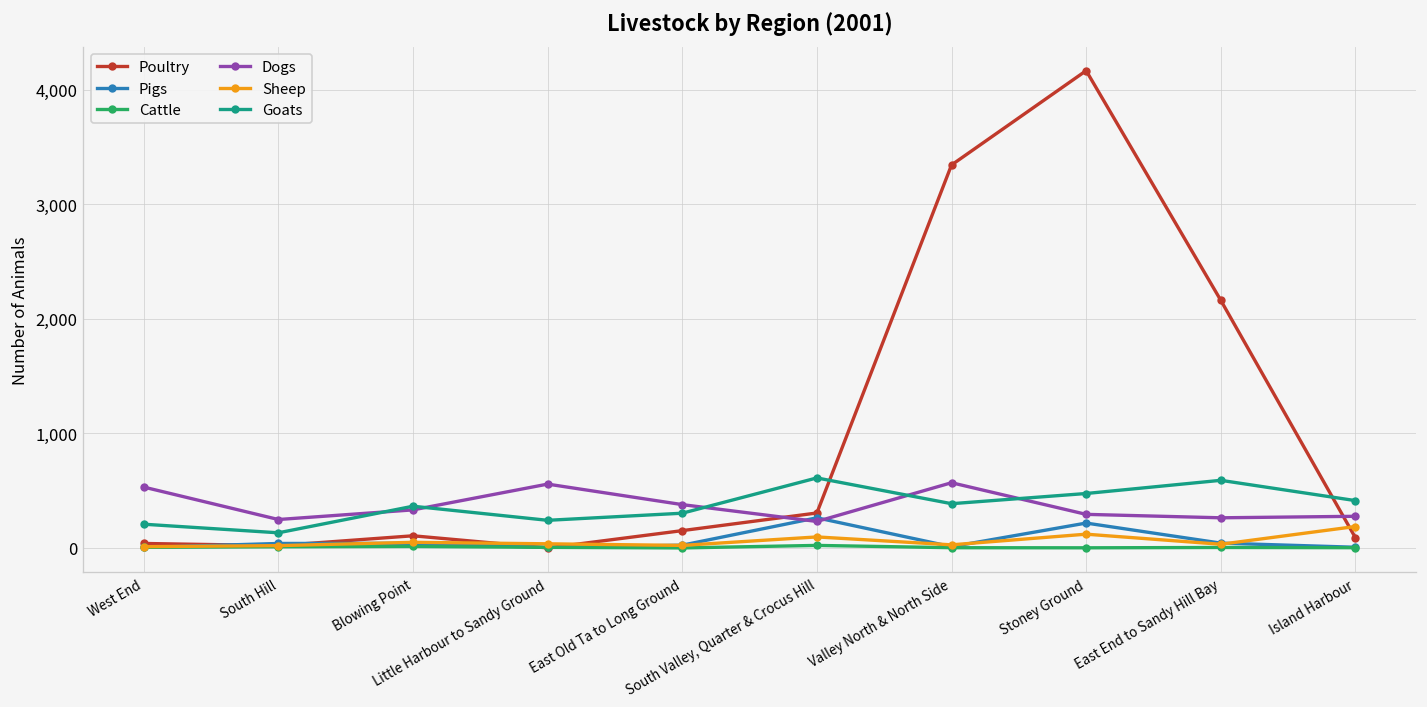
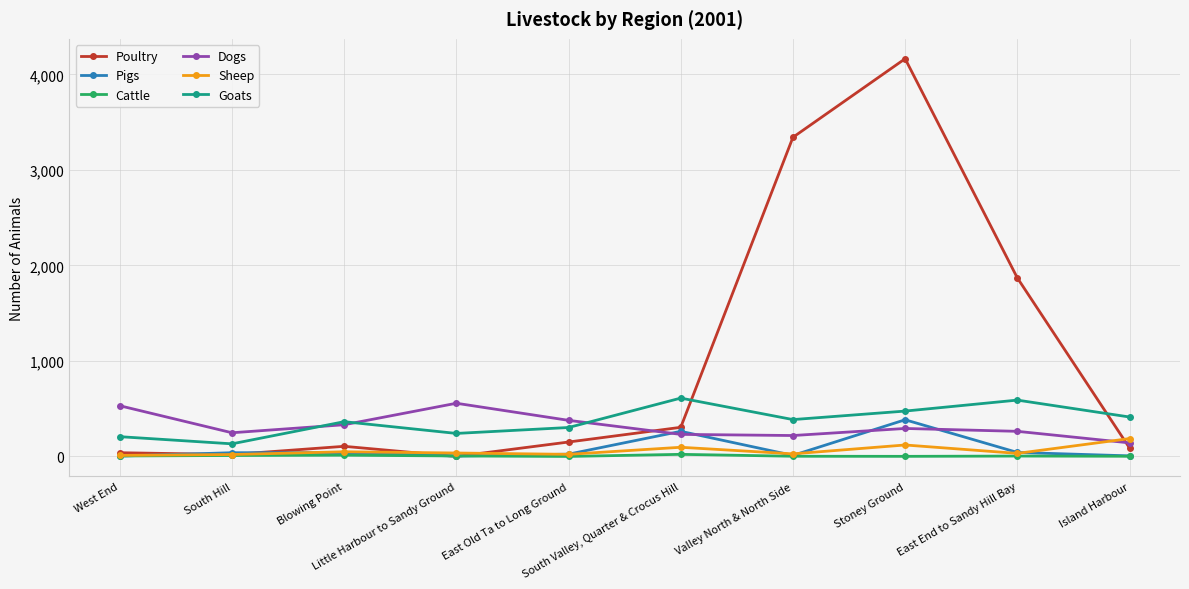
Dogs, Valley North & North Side: 600 -> 200
Pigs, Stoney Ground: 200 -> 400
Poultry, East End to Sandy Hill Bay: 2,200 -> 1,900
Dogs, Island Harbour: 300 -> 100
